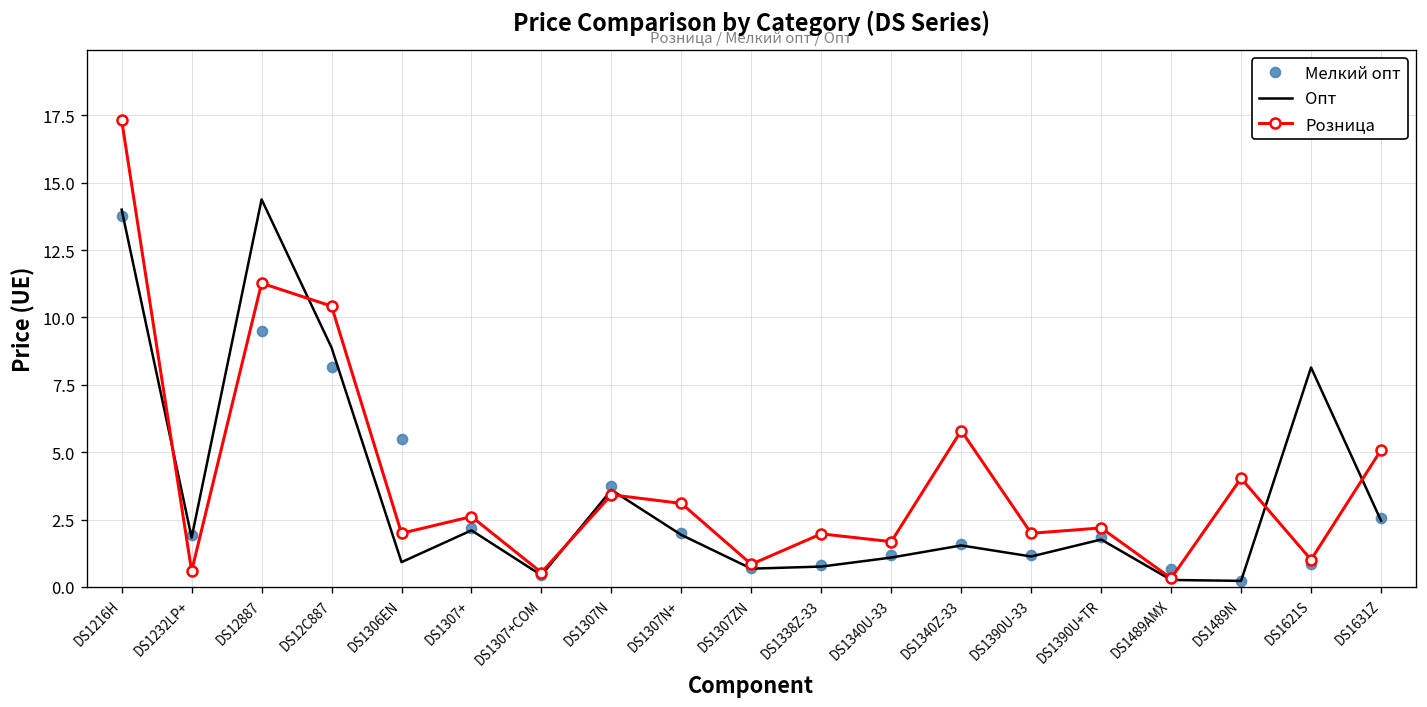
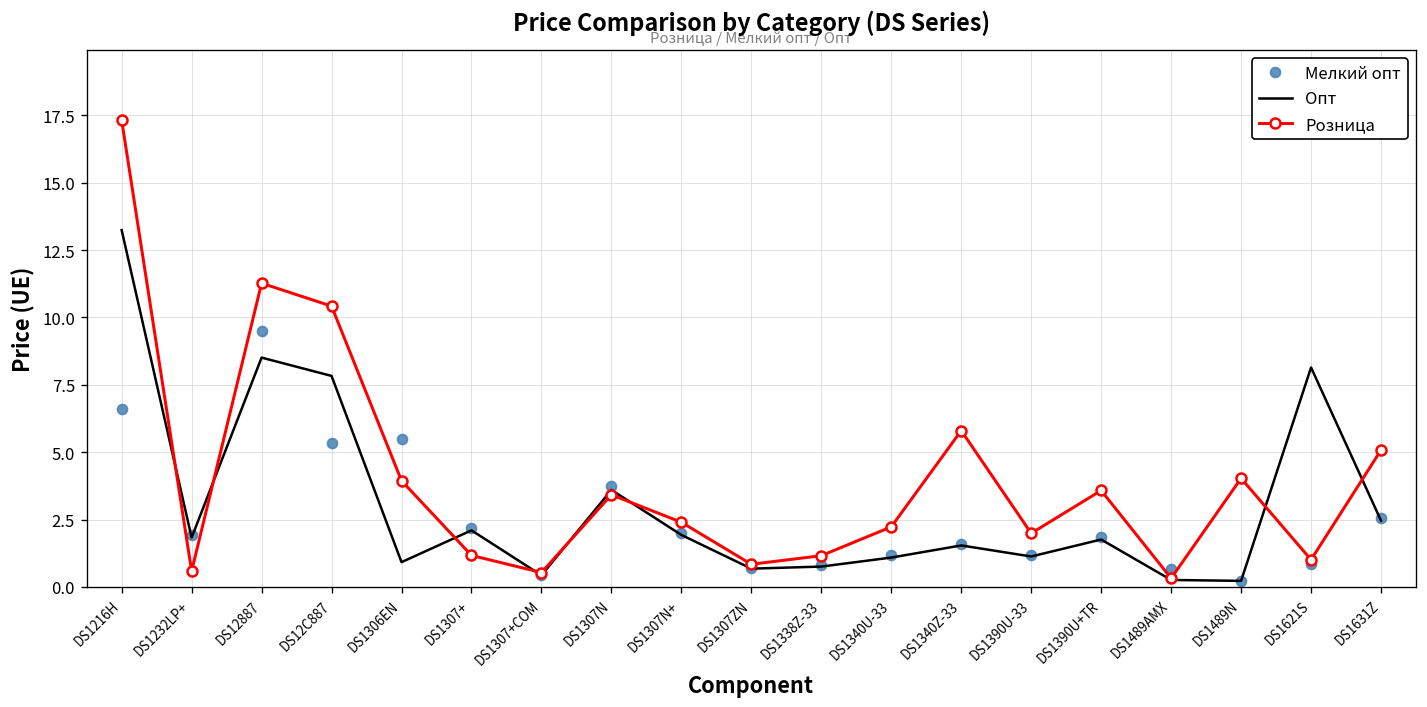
Мелкий опт, DS1216H: 13.8 -> 6.6
Опт, DS1216H: 14.0 -> 13.2
Опт, DS12887: 14.4 -> 8.5
Мелкий опт, DS12C887: 8.2 -> 5.3
Опт, DS12C887: 8.9 -> 7.8
Розница, DS1306EN: 2.0 -> 3.9
Розница, DS1307+: 2.6 -> 1.2
Розница, DS1307N+: 3.1 -> 2.4
Розница, DS1338Z-33: 2.0 -> 1.2
Розница, DS1340U-33: 1.7 -> 2.2
Розница, DS1390U+TR: 2.2 -> 3.6
